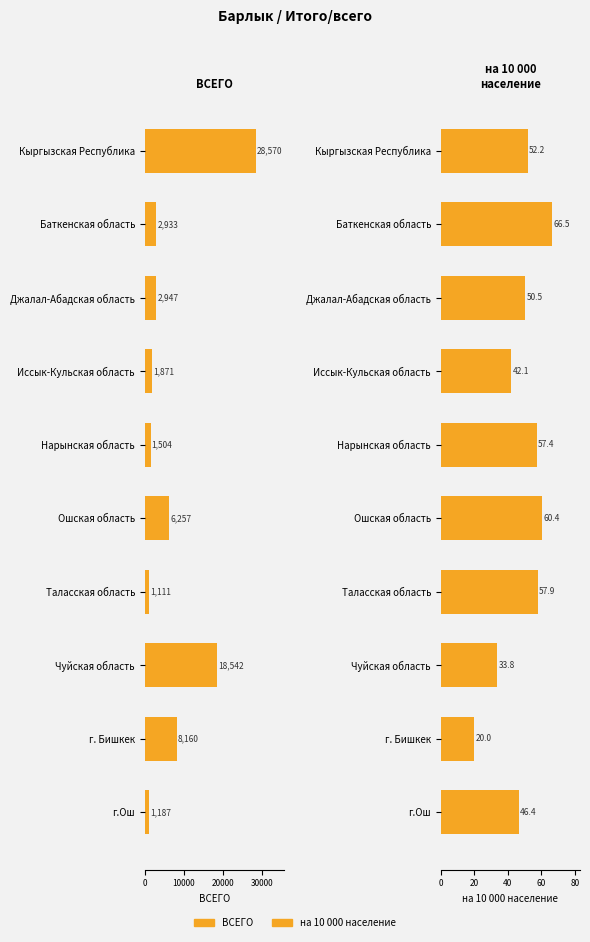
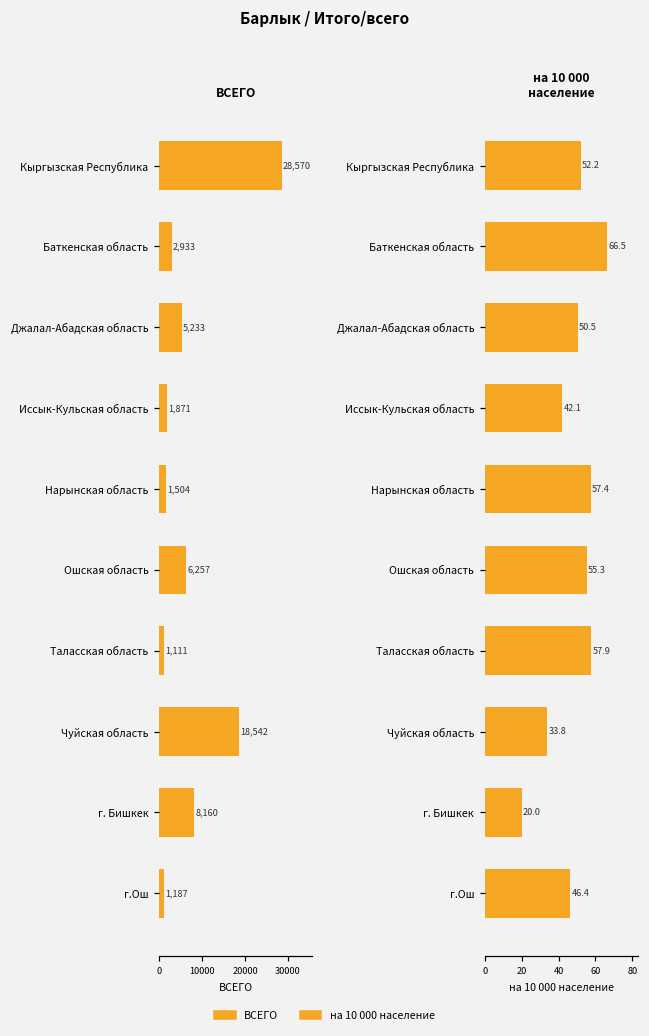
ВСЕГО, Джалал-Абадская область: 2,947 -> 5,233
на 10 000 население, Ошская область: 60.4 -> 55.3
